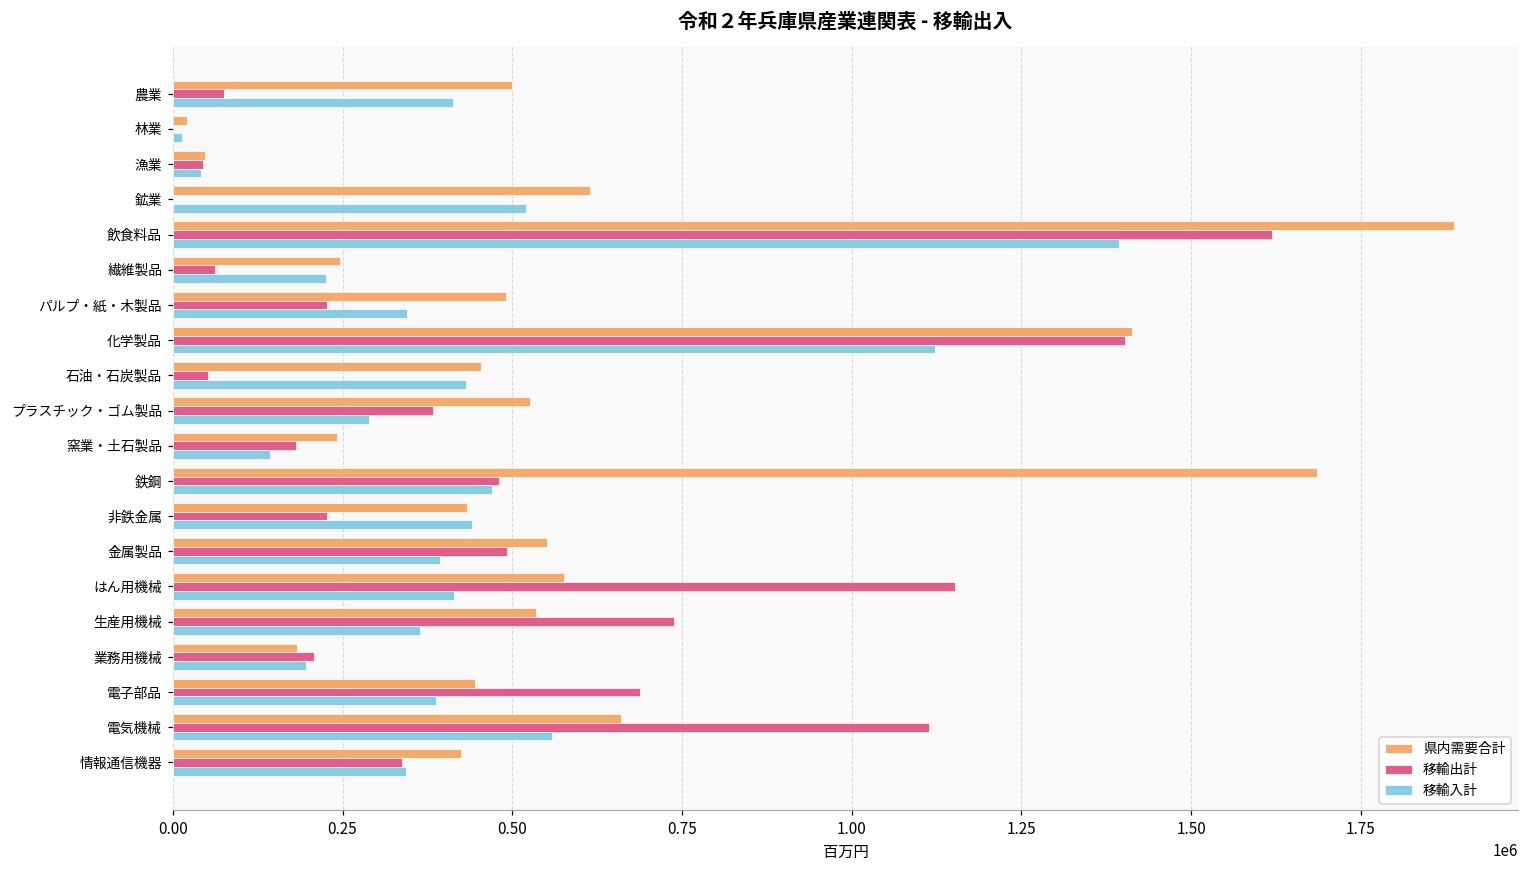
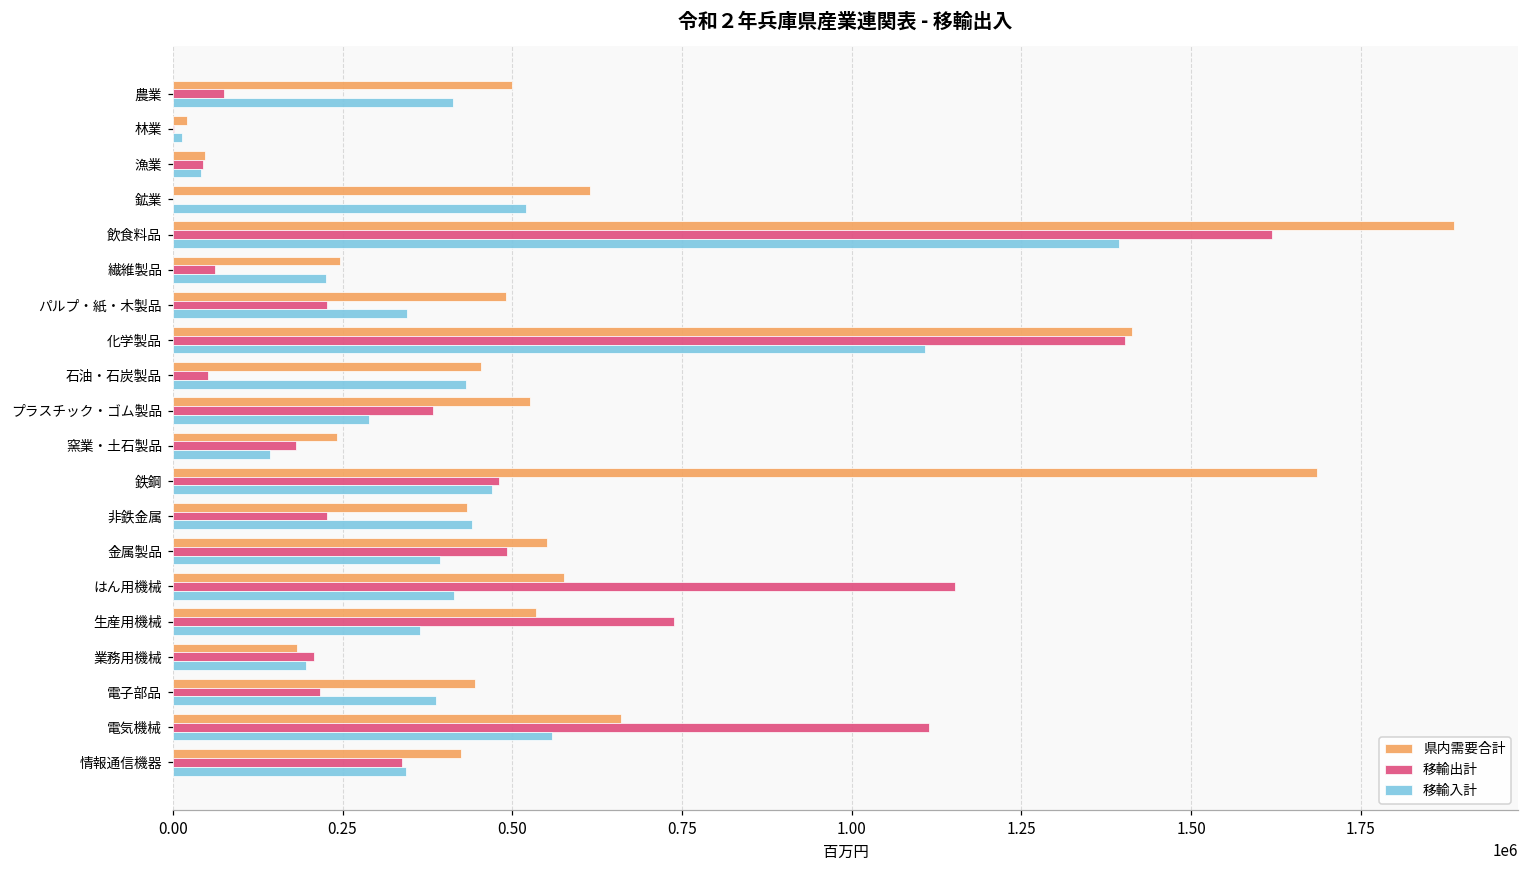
移輸入計, 化学製品: 1120000 -> 1110000
移輸出計, 電子部品: 690000 -> 220000
